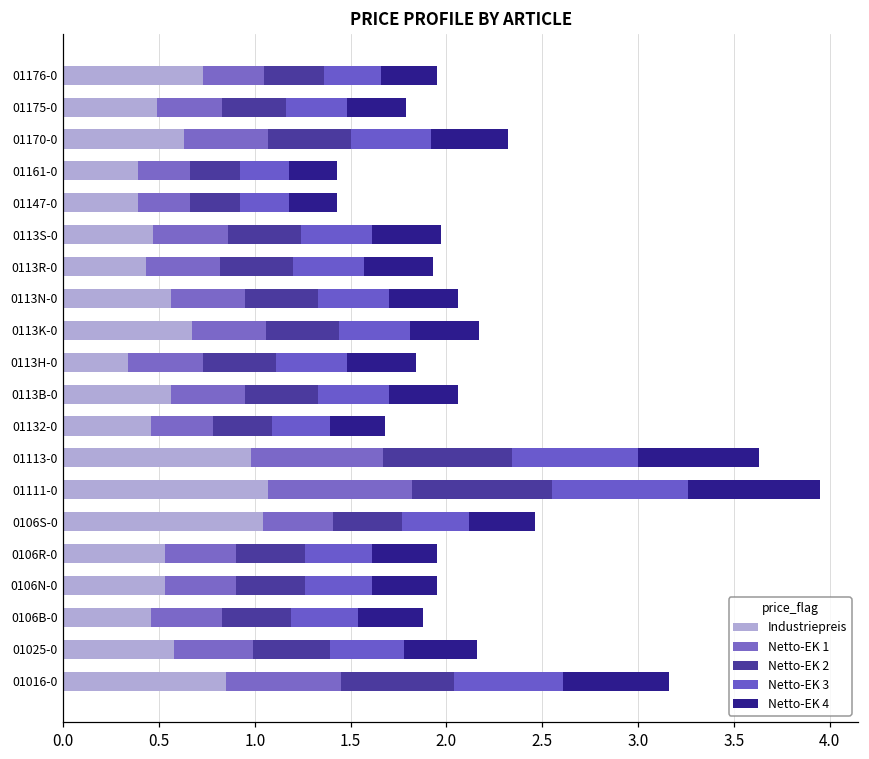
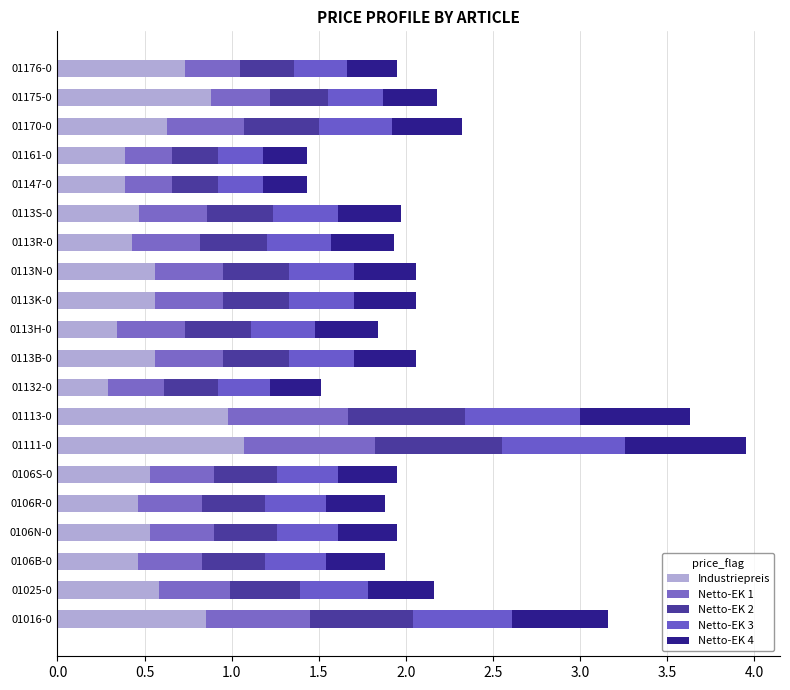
Industriepreis, 01175-0: 0.49 -> 0.88
Industriepreis, 0113K-0: 0.67 -> 0.56
Industriepreis, 01132-0: 0.46 -> 0.29
Industriepreis, 0106S-0: 1.04 -> 0.53
Industriepreis, 0106R-0: 0.53 -> 0.46
